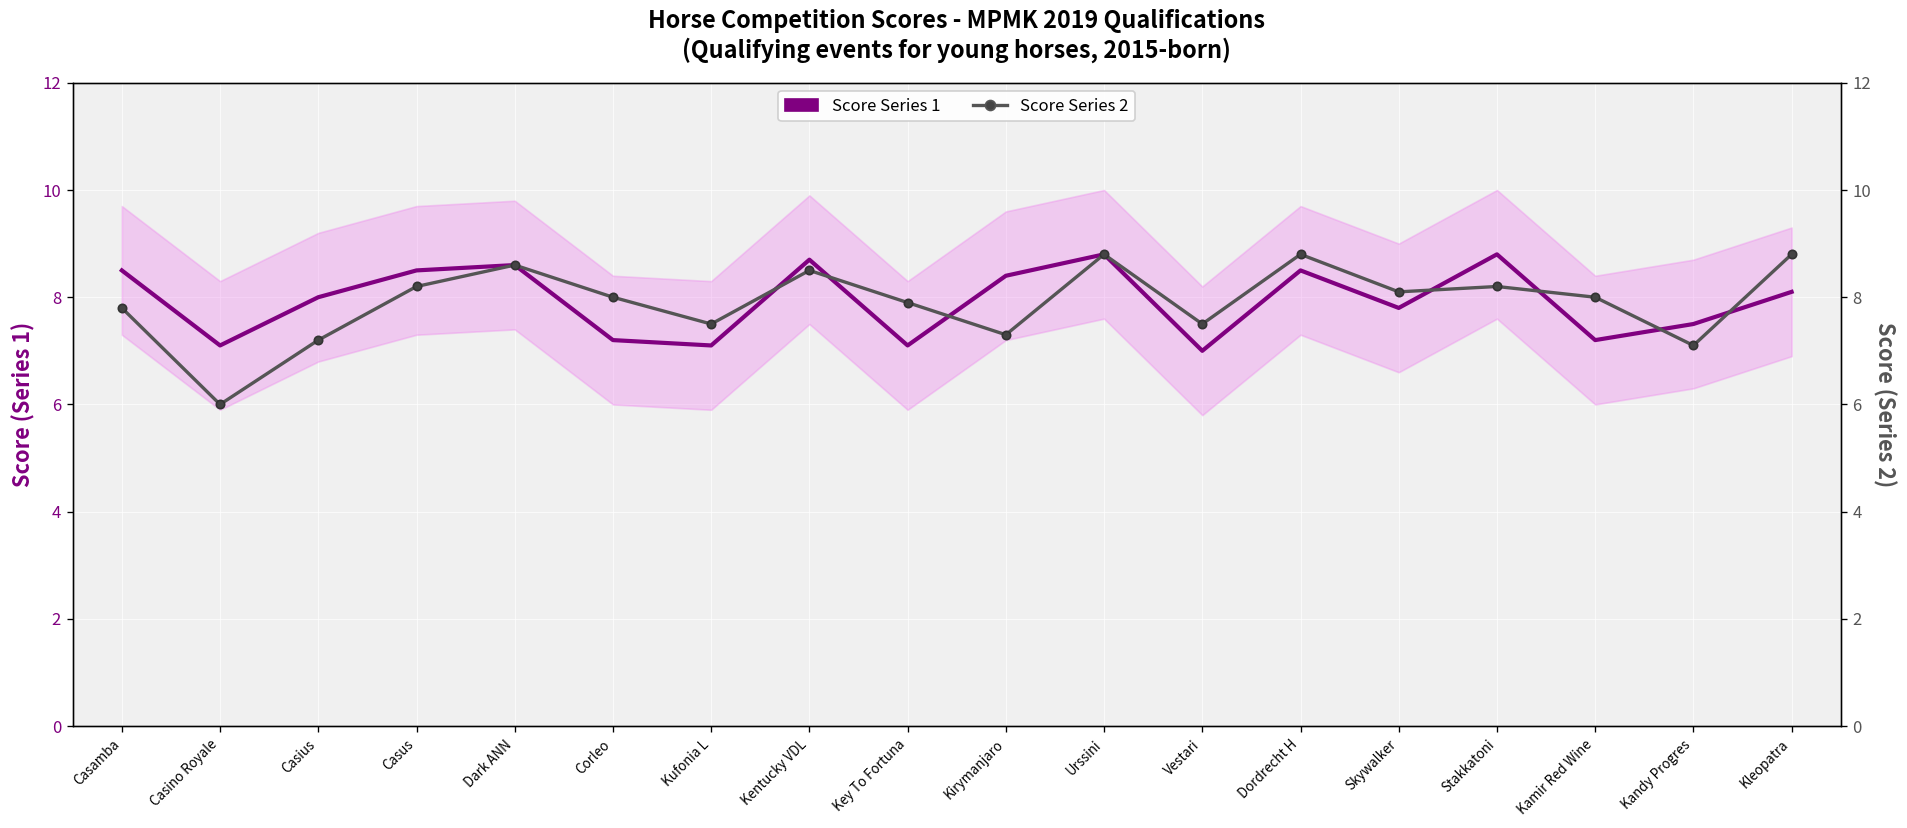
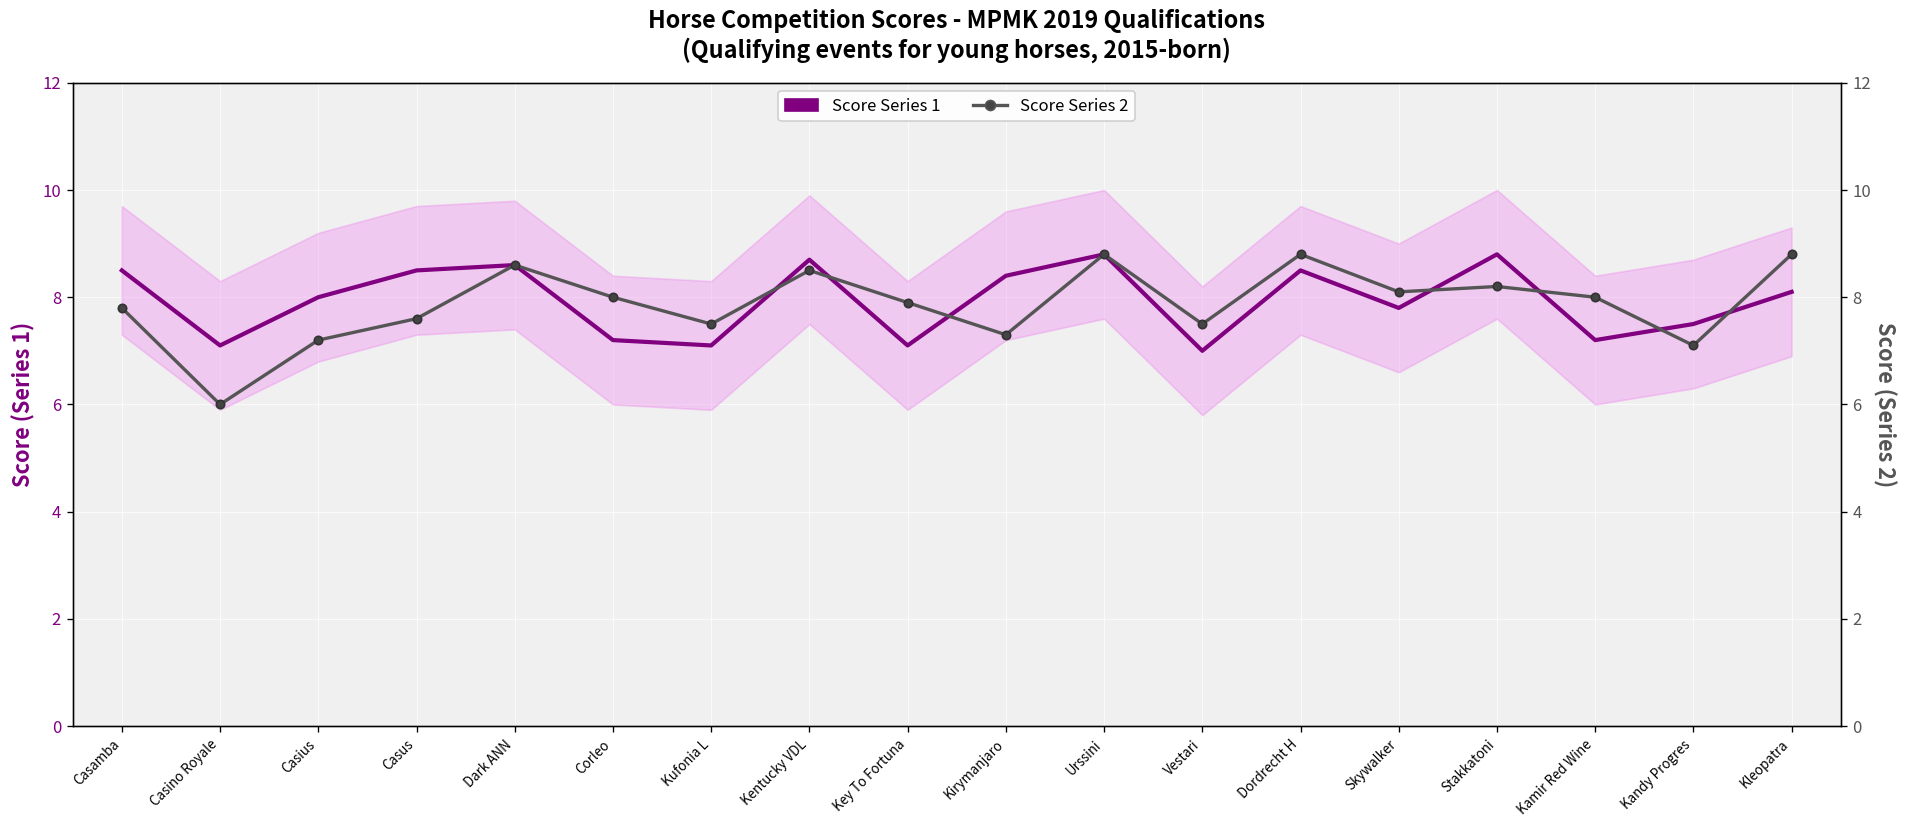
Score Series 2, Casus: 8.2 -> 7.6
